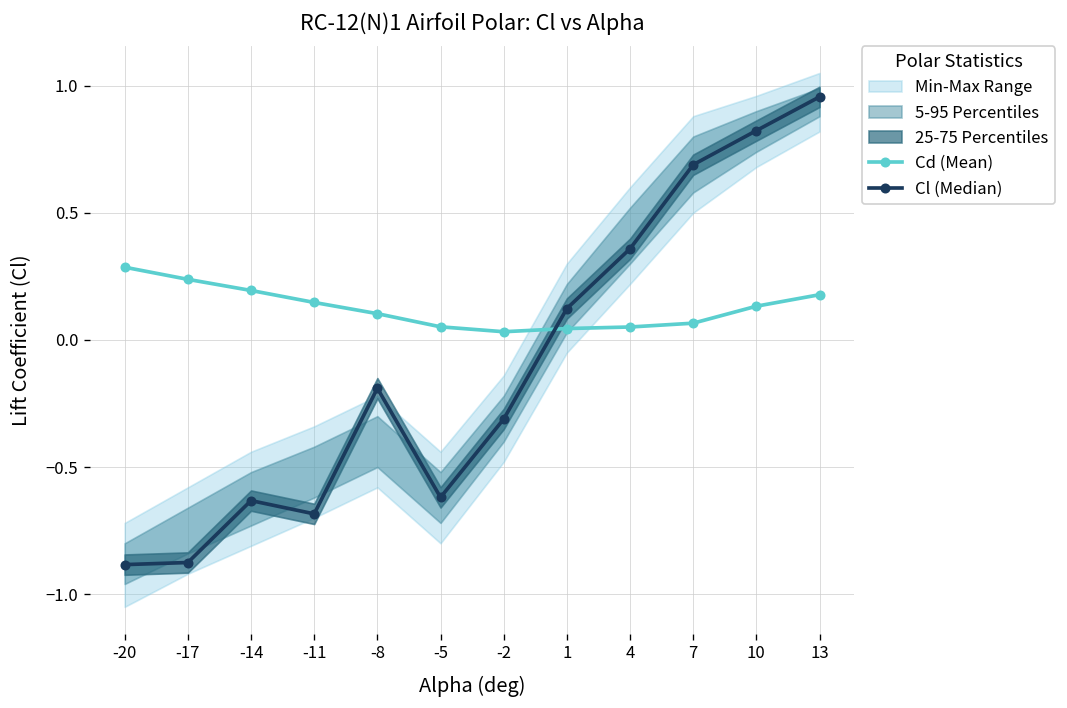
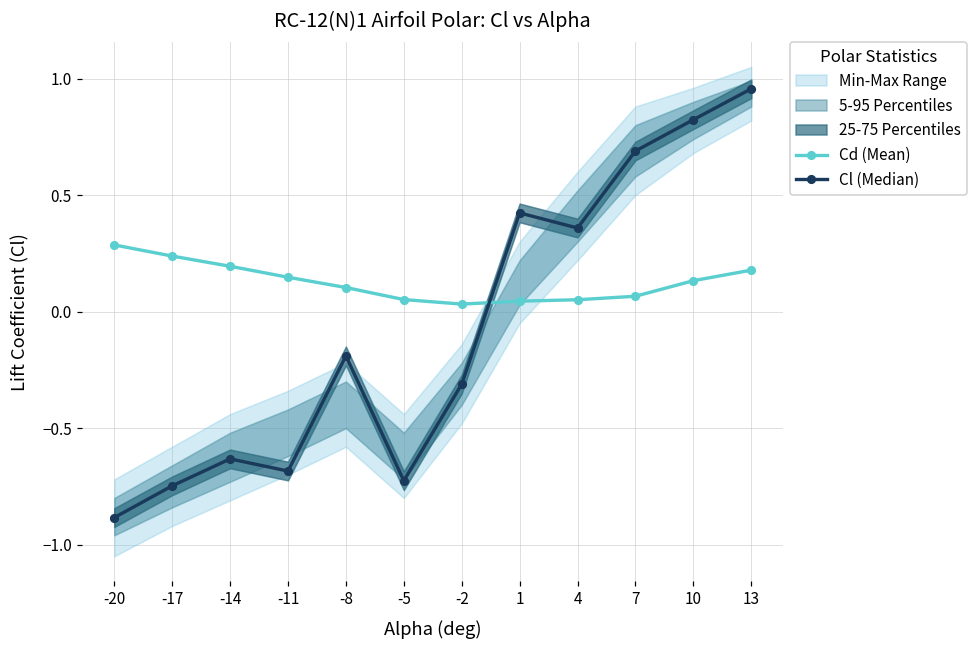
Cl (Median), -17: -0.88 -> -0.75
Cl (Median), -5: -0.62 -> -0.73
Cl (Median), 1: 0.12 -> 0.42
